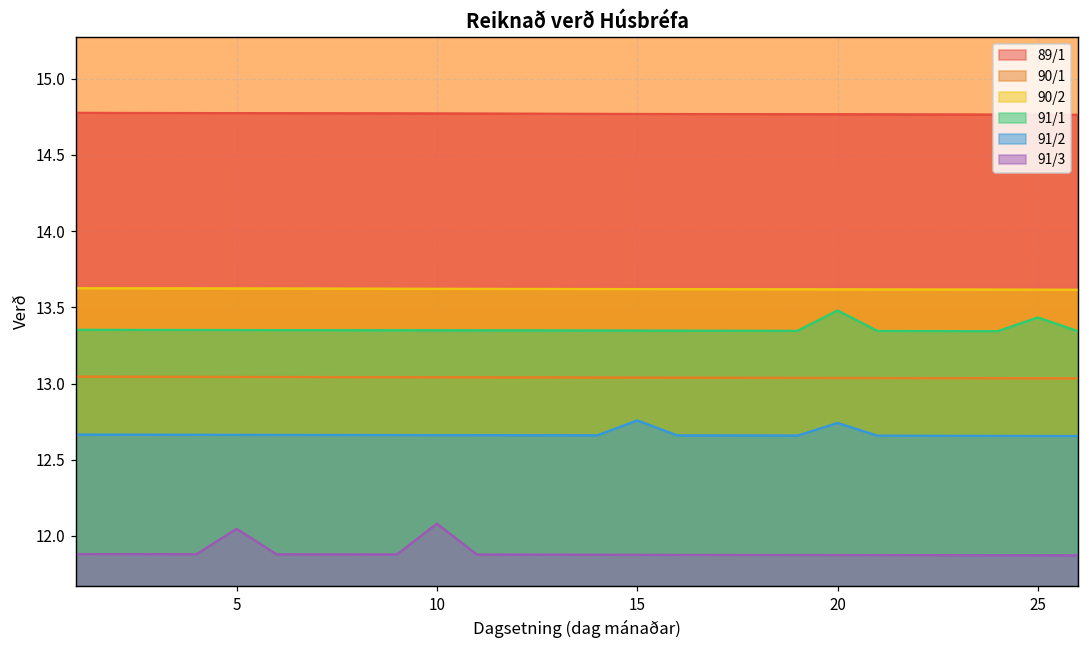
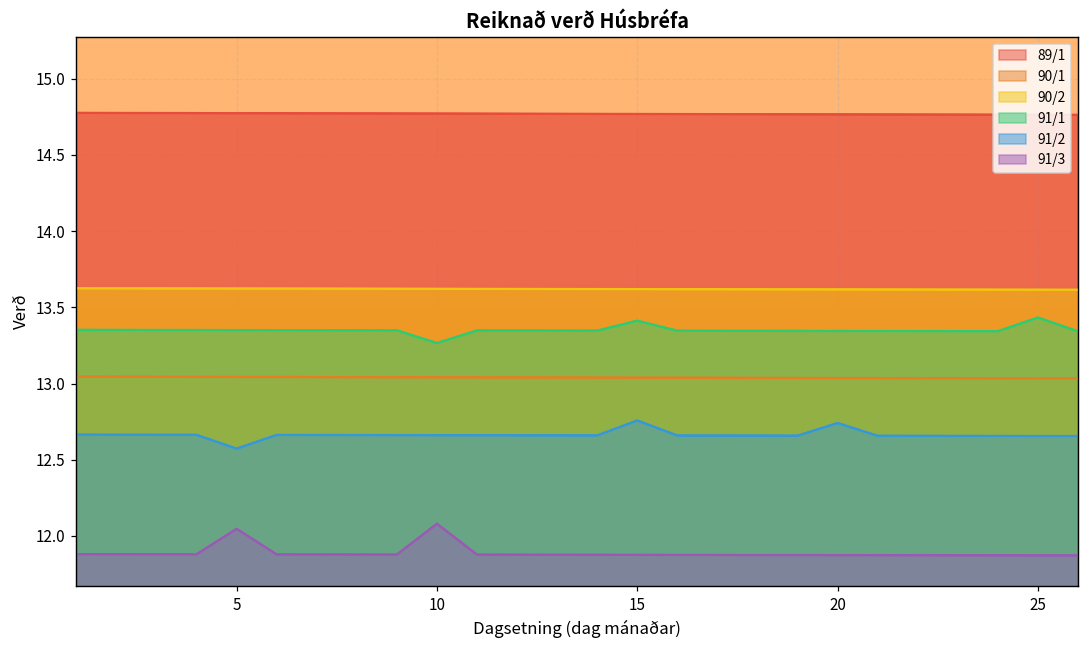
91/2, 5: 12.66 -> 12.57
91/1, 10: 13.35 -> 13.27
91/1, 15: 13.35 -> 13.41
91/1, 20: 13.48 -> 13.34
